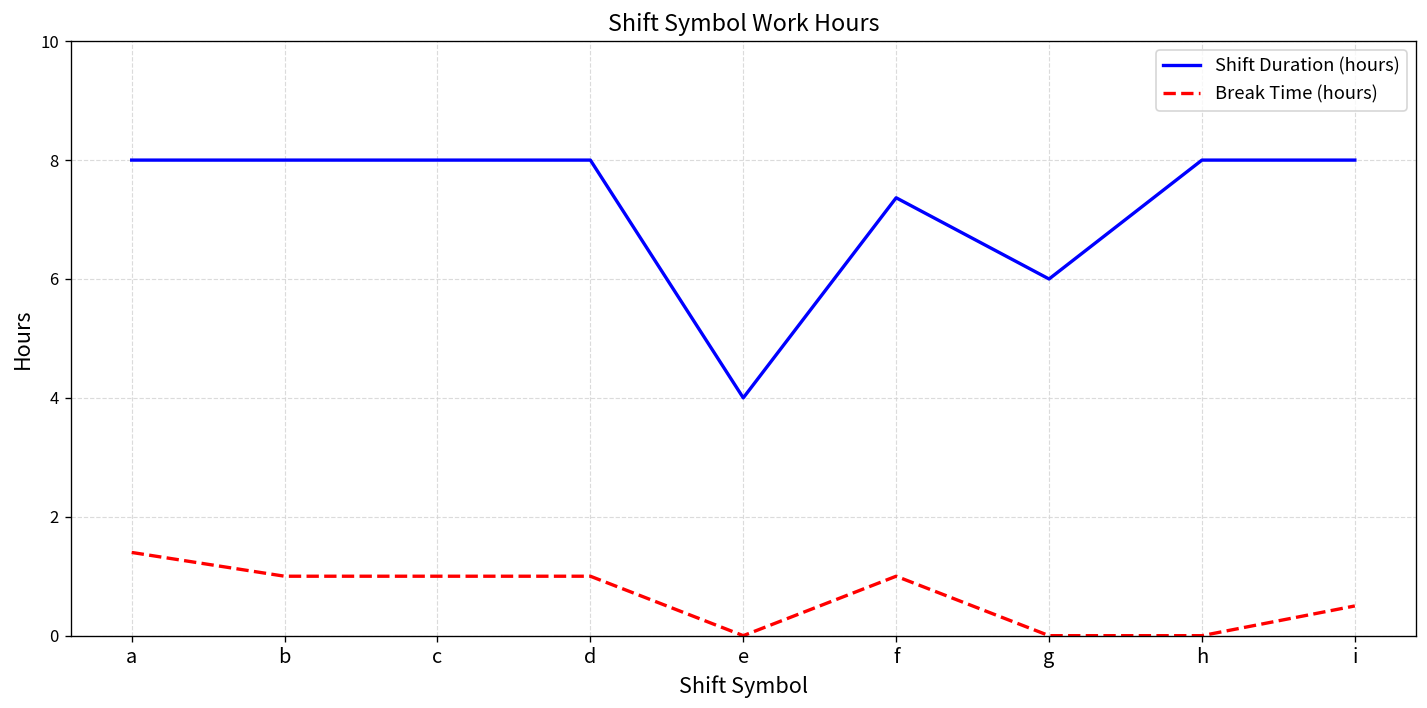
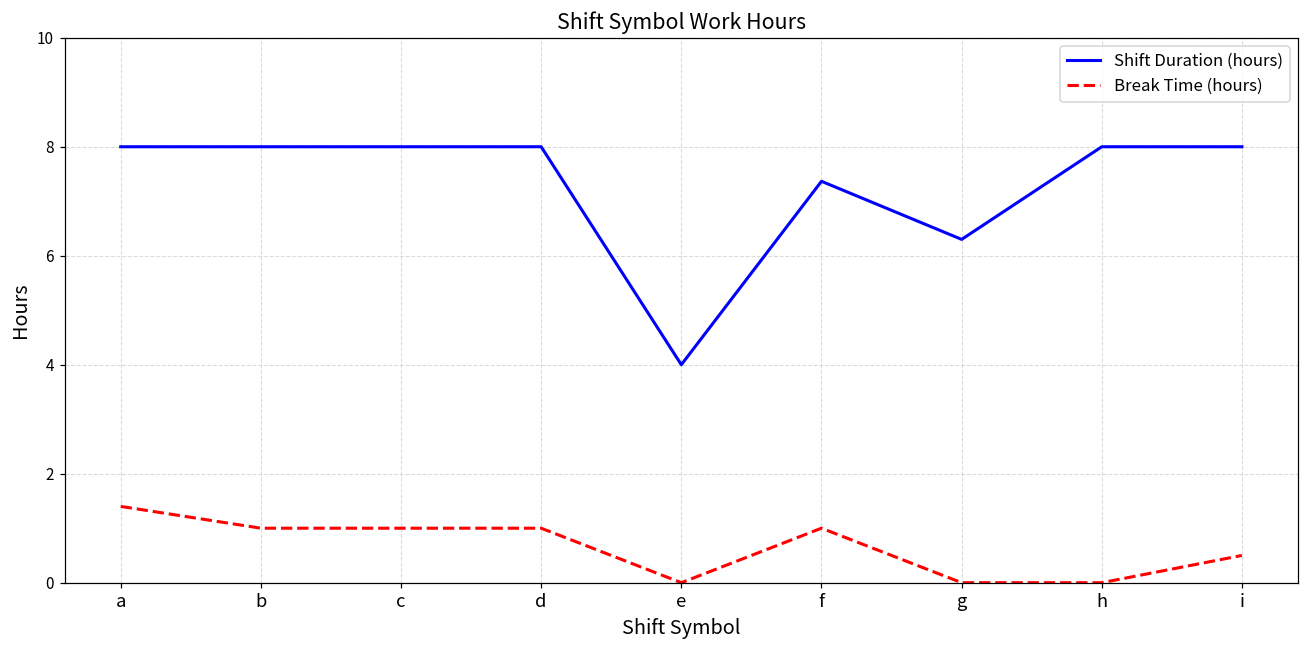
Shift Duration (hours), g: 6.0 -> 6.3
